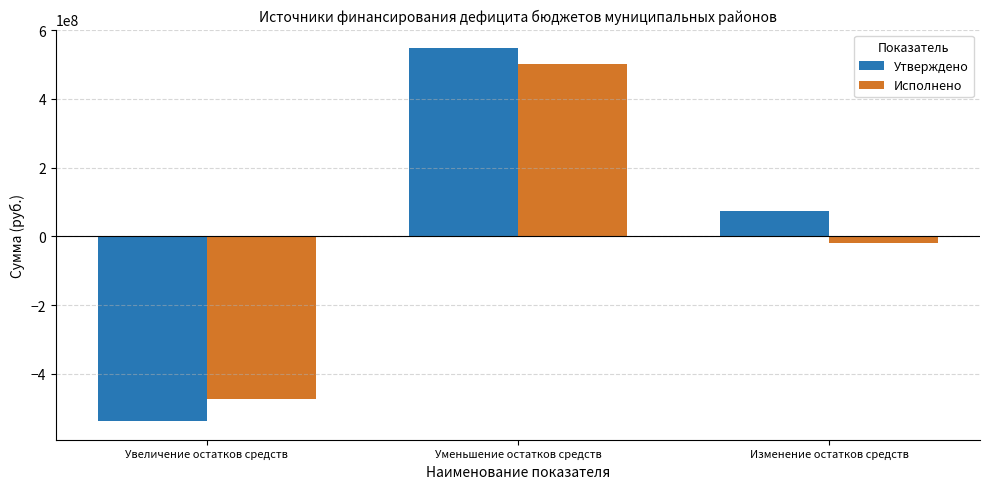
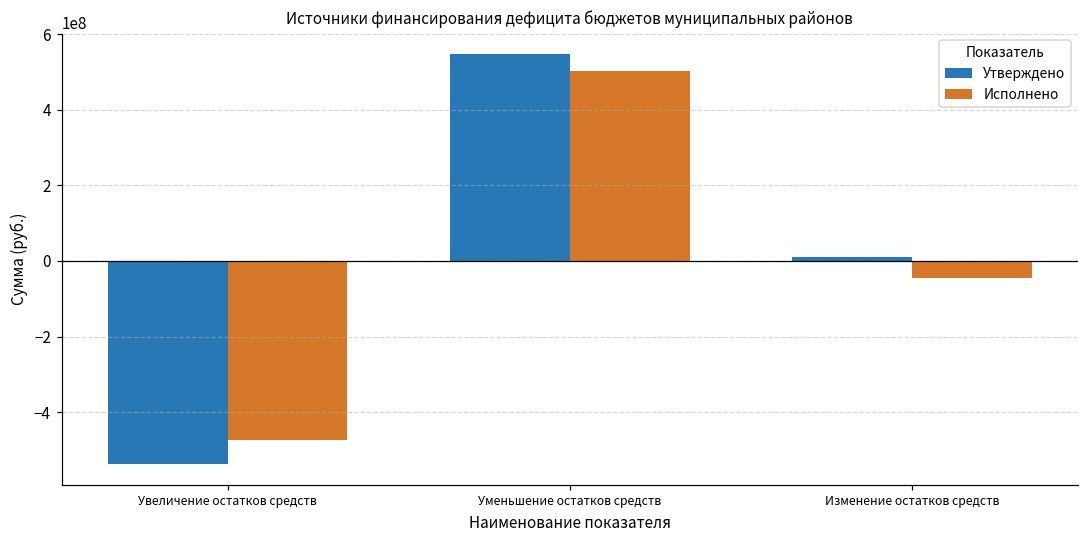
Утверждено, Изменение остатков средств: 70000000 -> 10000000
Исполнено, Изменение остатков средств: -20000000 -> -50000000
